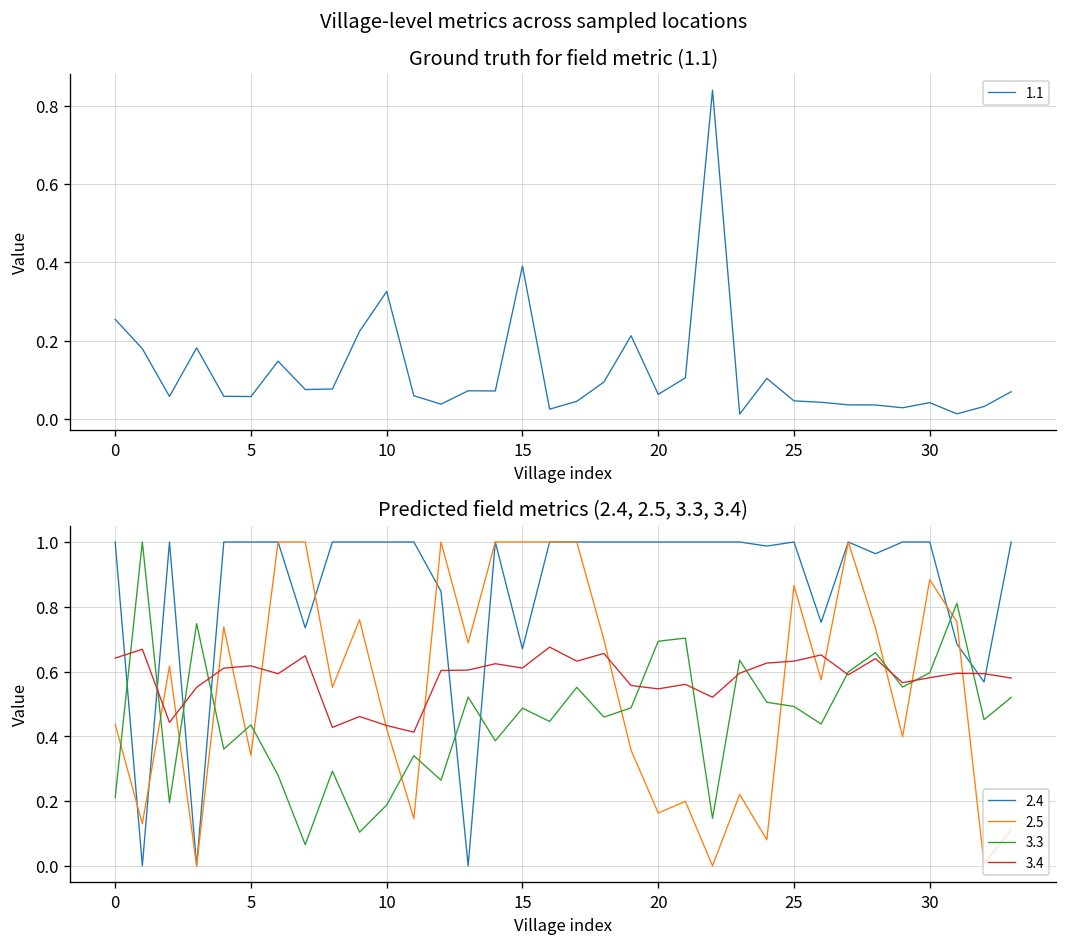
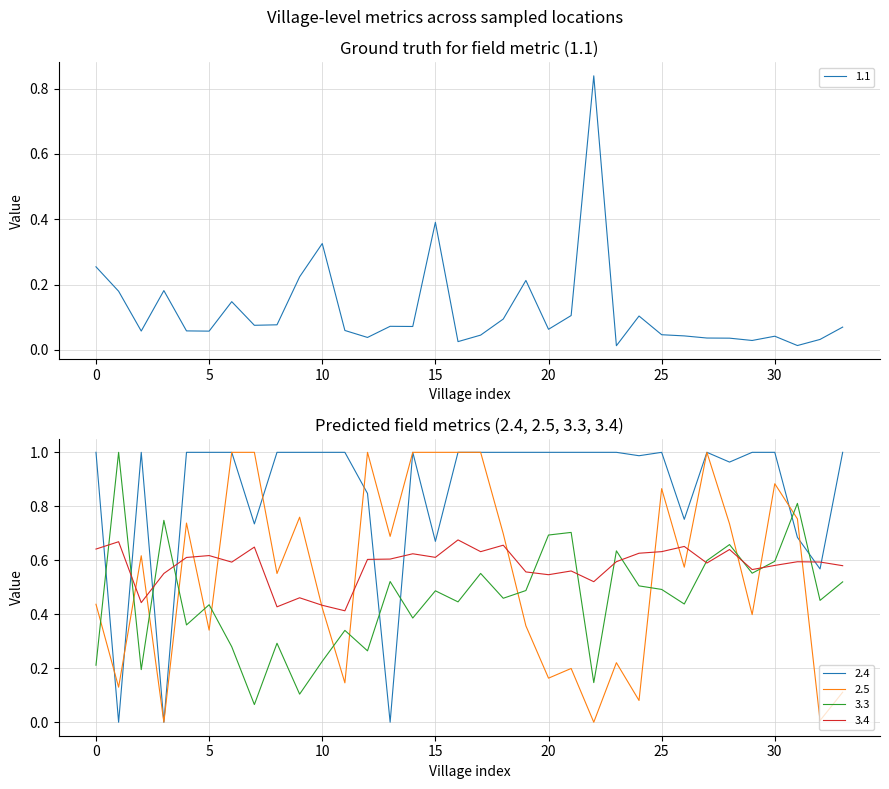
Predicted field metrics (2.4, 2.5, 3.3, 3.4), 3.3, 10: 0.19 -> 0.23
